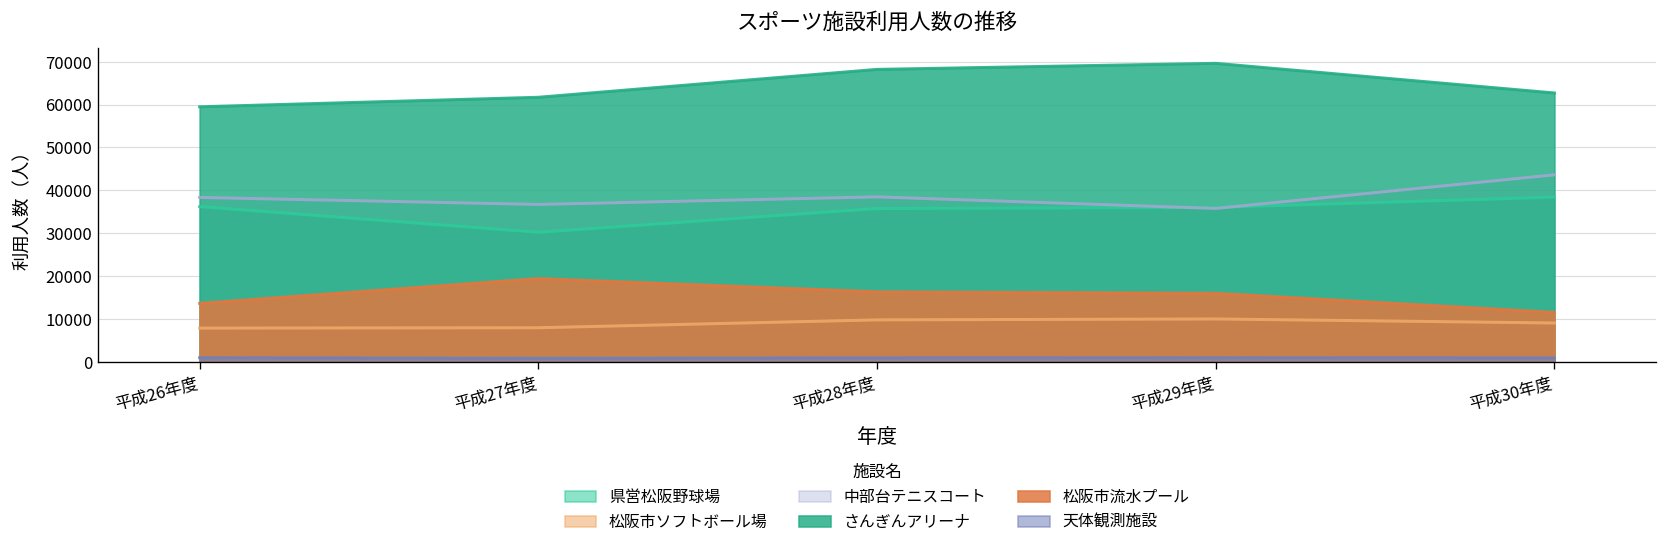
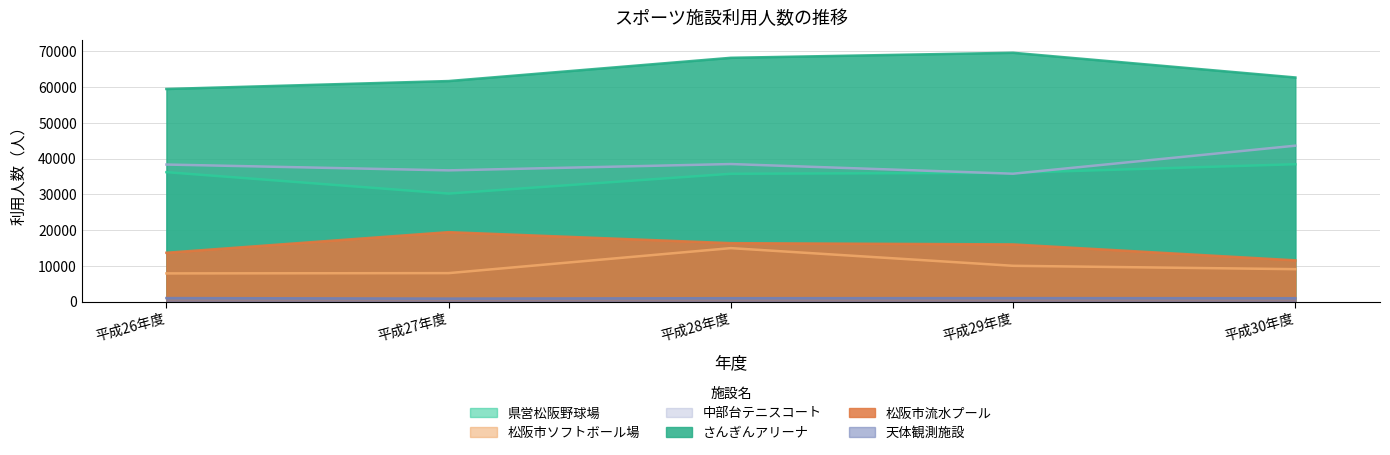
松阪市ソフトボール場, 平成28年度: 10000 -> 15000
